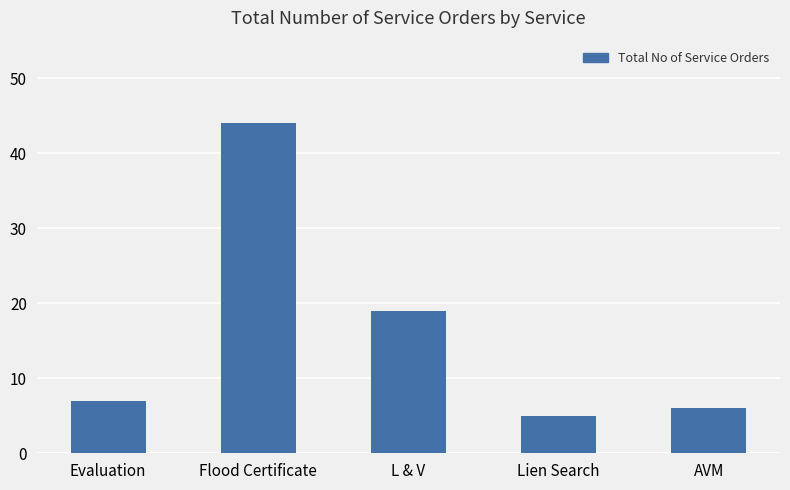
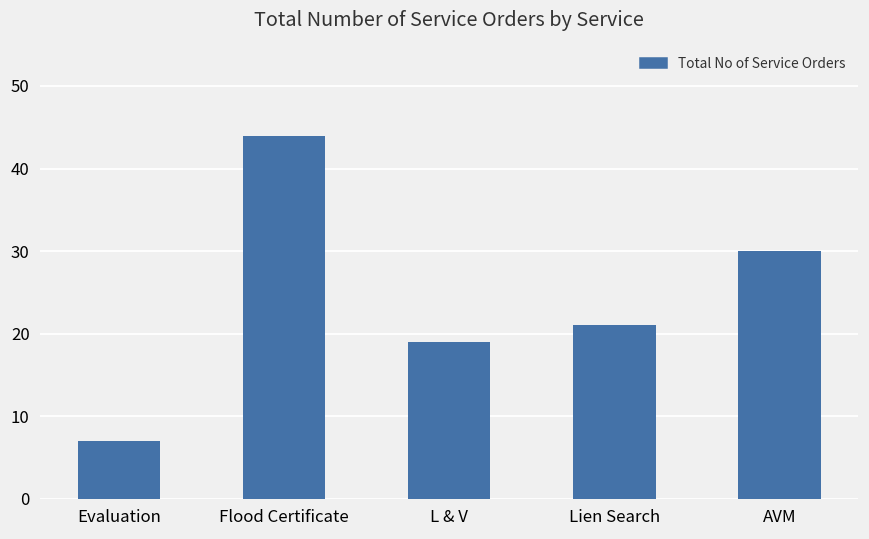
Lien Search: 5 -> 21
AVM: 6 -> 30
